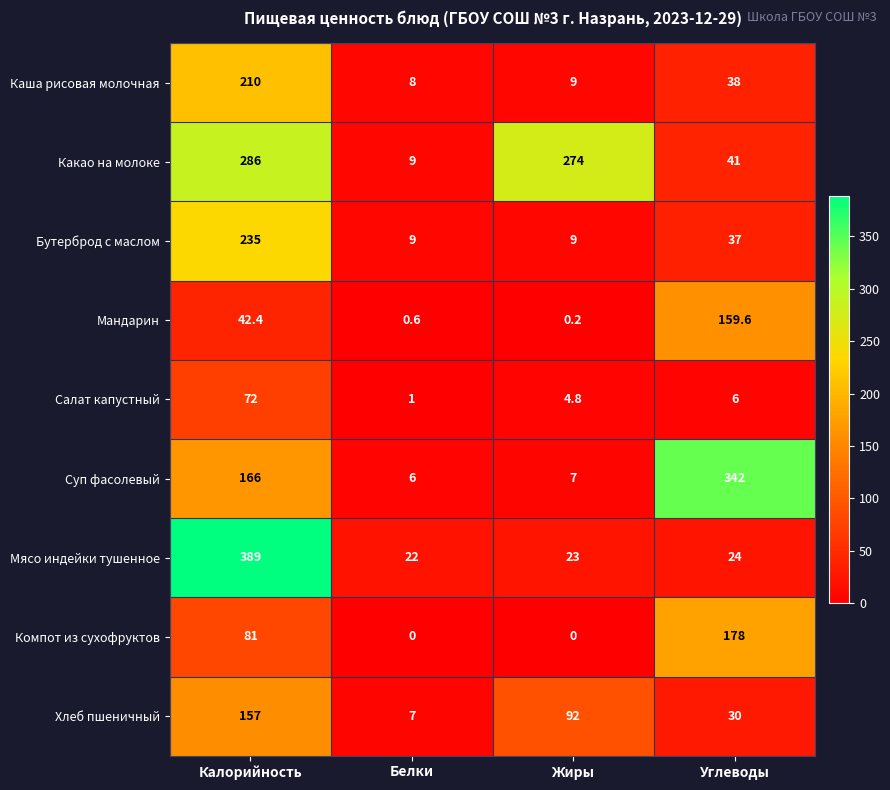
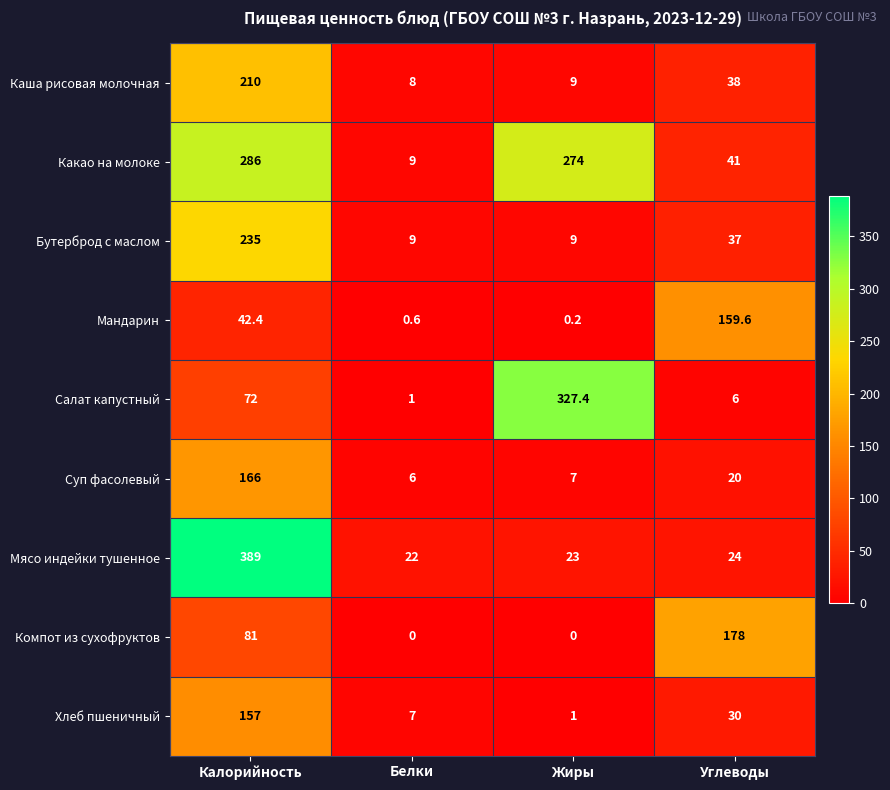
Салат капустный, Жиры: 4.8 -> 327.4
Суп фасолевый, Углеводы: 342 -> 20
Хлеб пшеничный, Жиры: 92 -> 1
